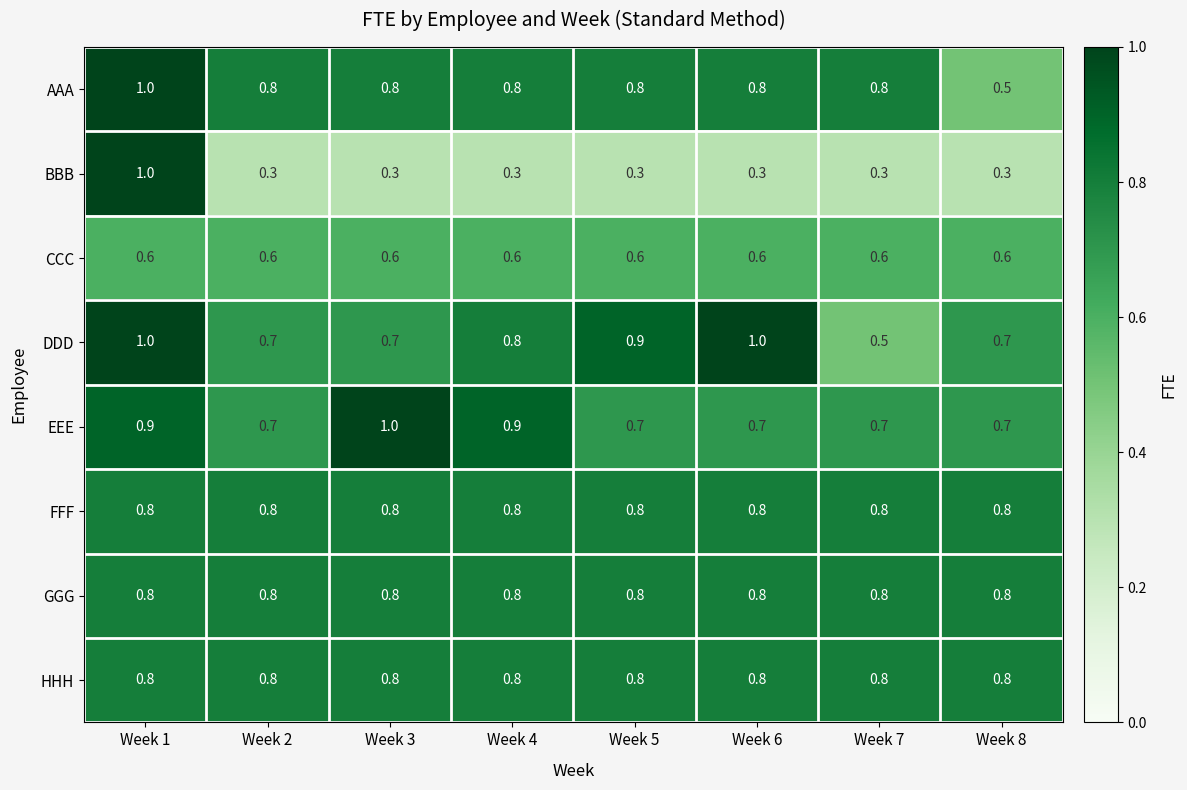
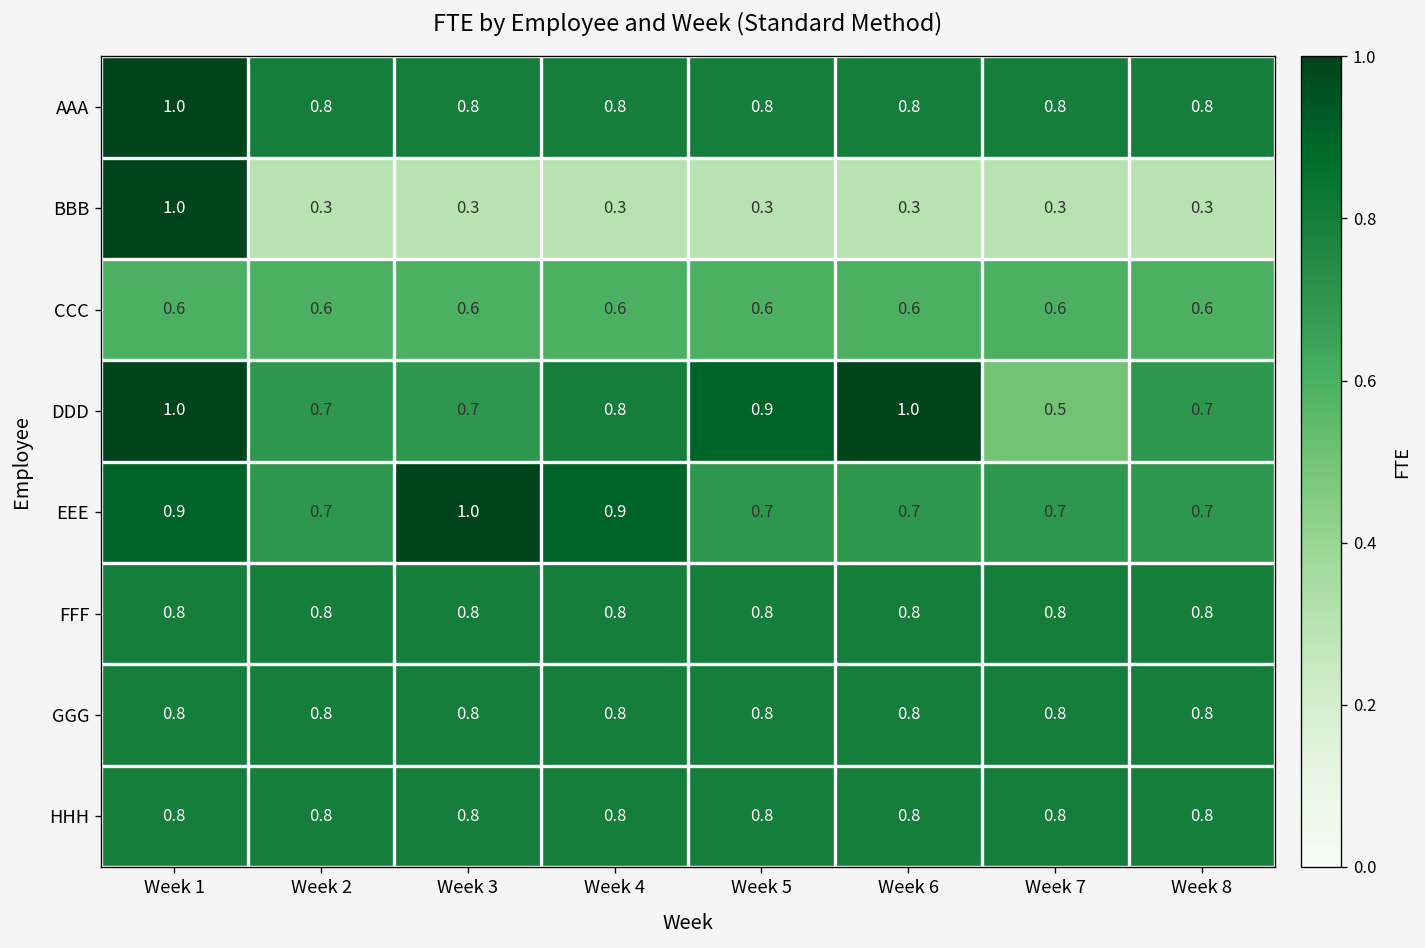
AAA, Week 8: 0.5 -> 0.8
